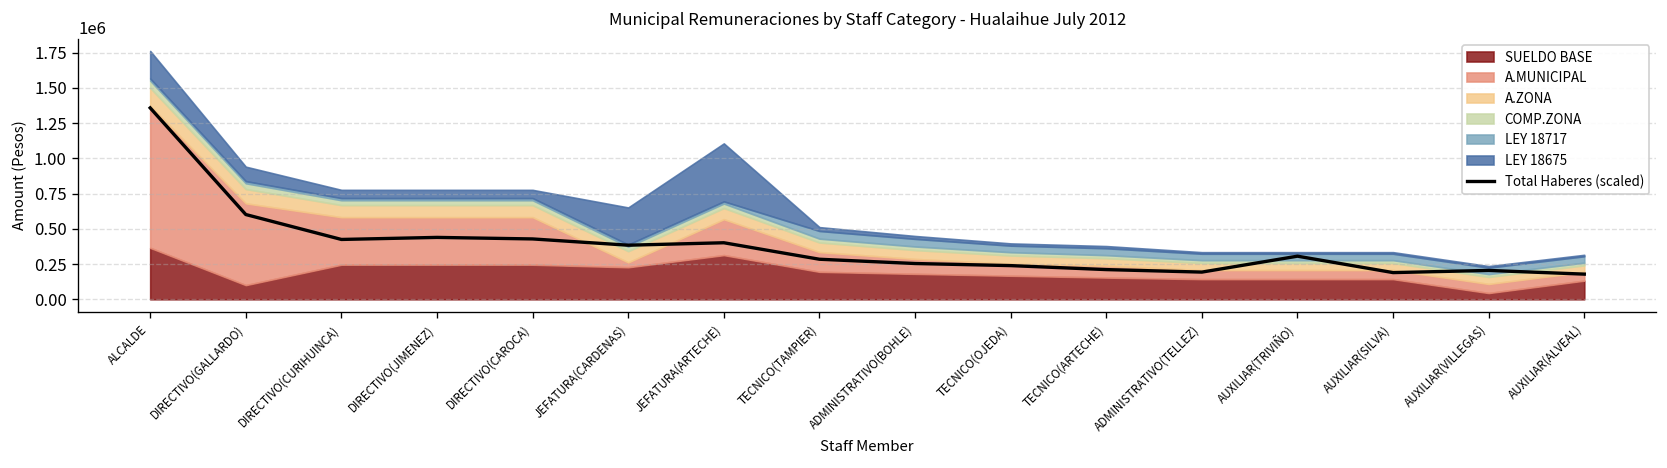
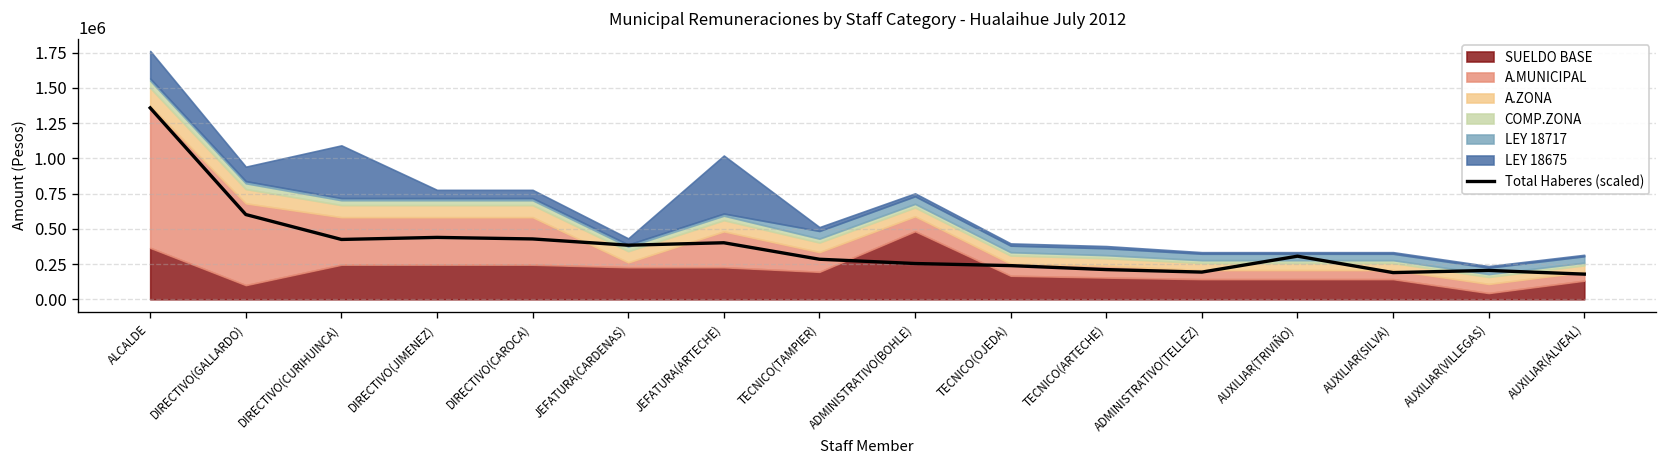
LEY 18675, DIRECTIVO(CURIHUINCA): 60000 -> 370000
LEY 18675, JEFATURA(CARDENAS): 260000 -> 40000
SUELDO BASE, JEFATURA(ARTECHE): 310000 -> 230000
SUELDO BASE, ADMINISTRATIVO(BOHLE): 180000 -> 480000
